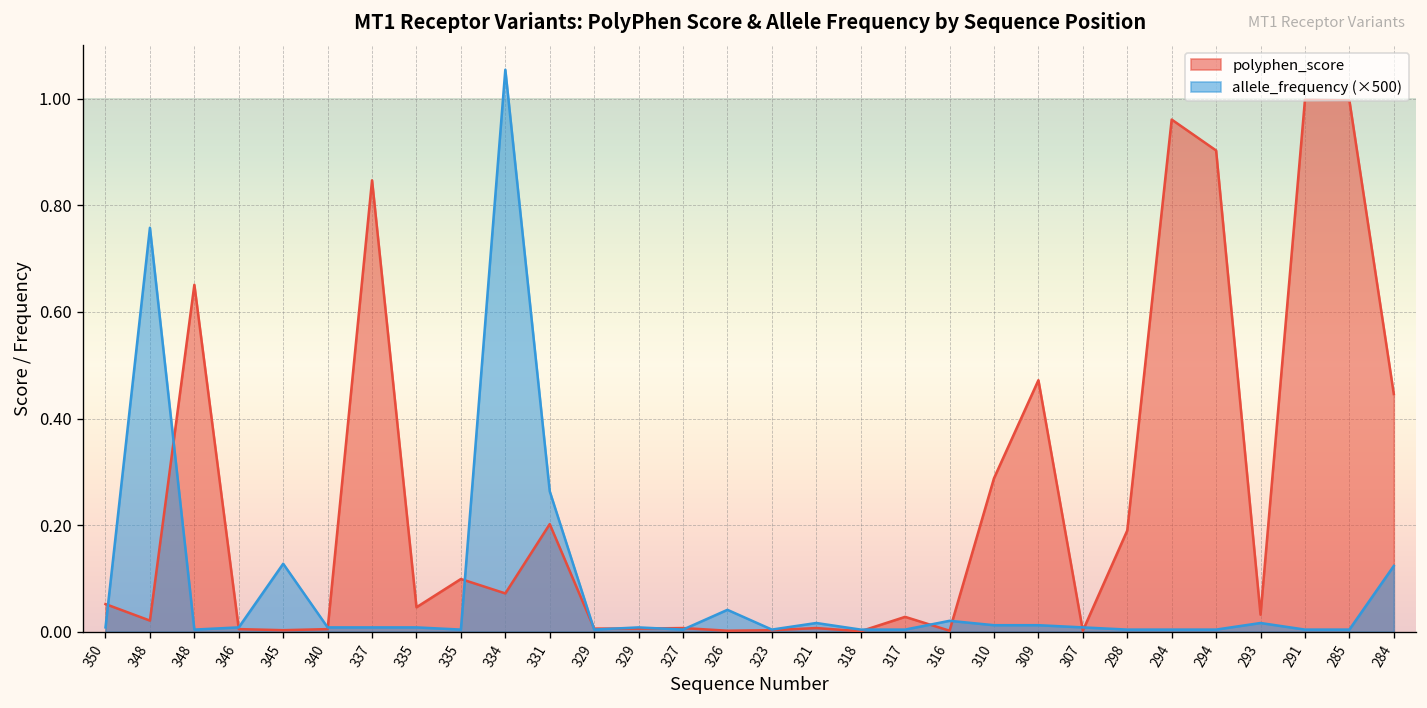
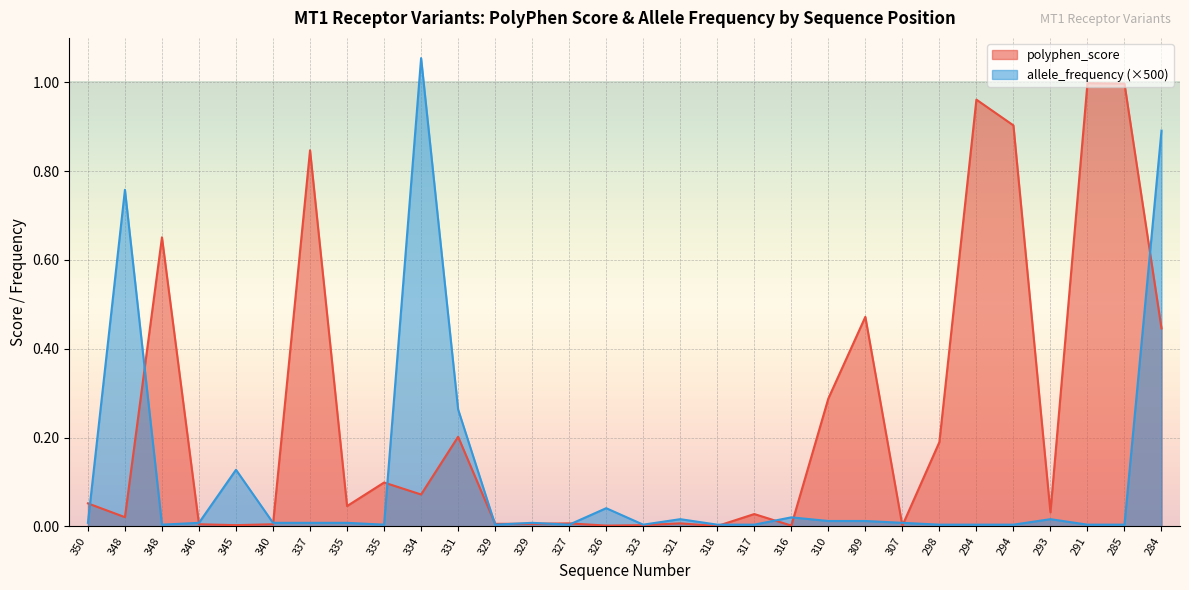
allele_frequency (×500), 284: 0.12 -> 0.89
